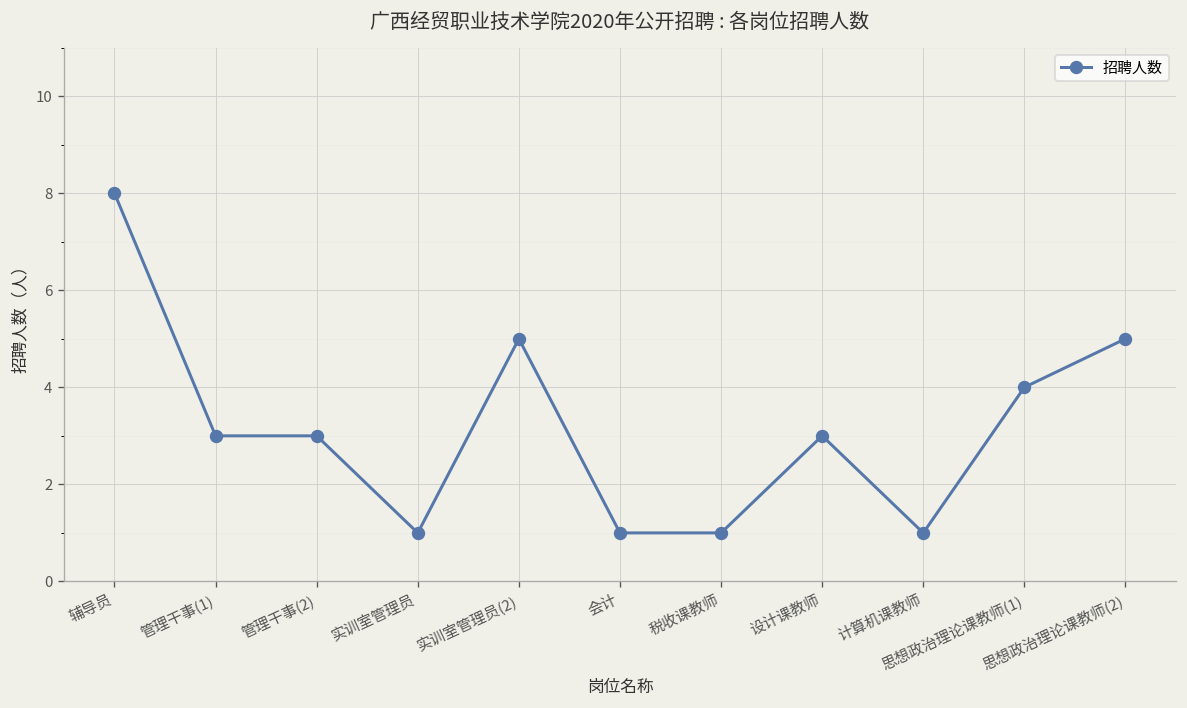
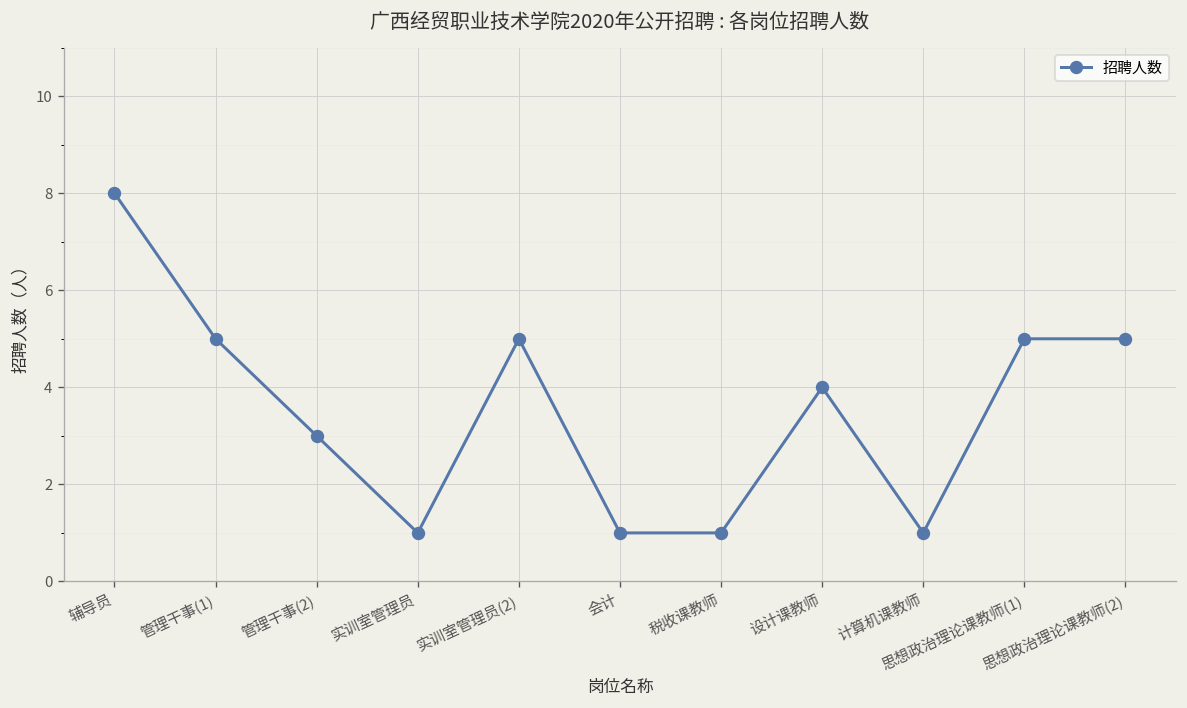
管理干事(1): 3 -> 5
设计课教师: 3 -> 4
思想政治理论课教师(1): 4 -> 5
